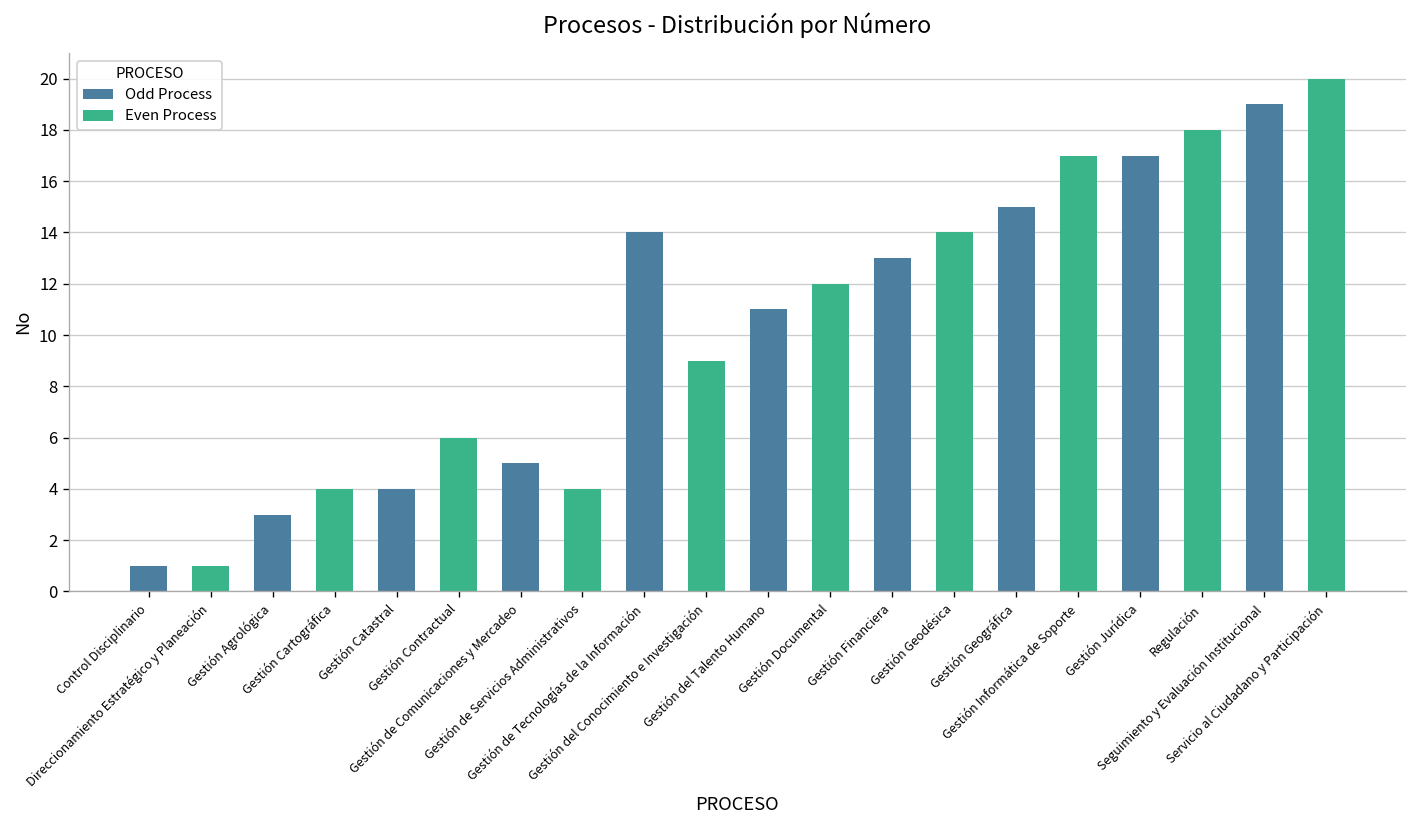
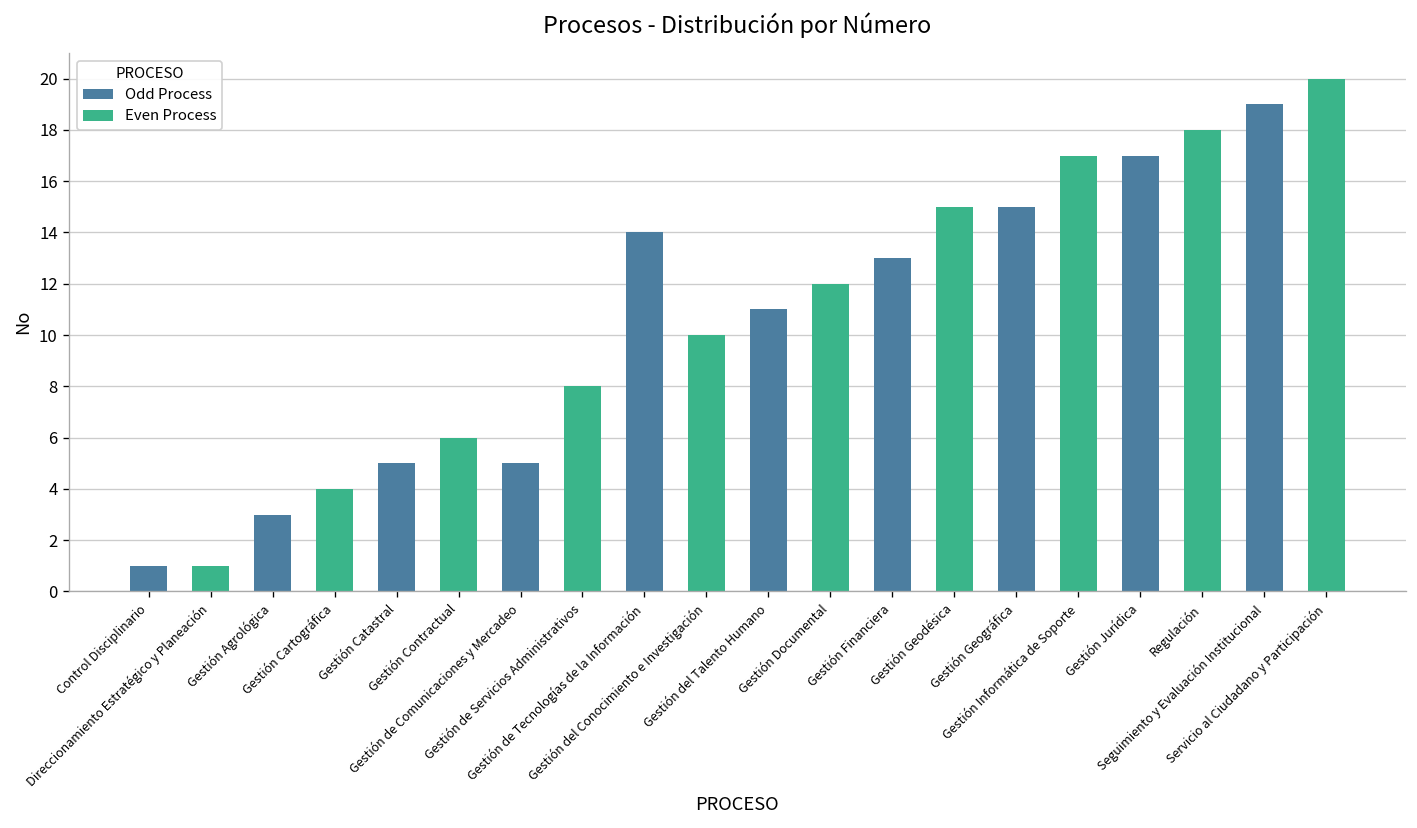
Gestión Catastral: 4 -> 5
Gestión de Servicios Administrativos: 4 -> 8
Gestión del Conocimiento e Investigación: 9 -> 10
Gestión Geodésica: 14 -> 15
